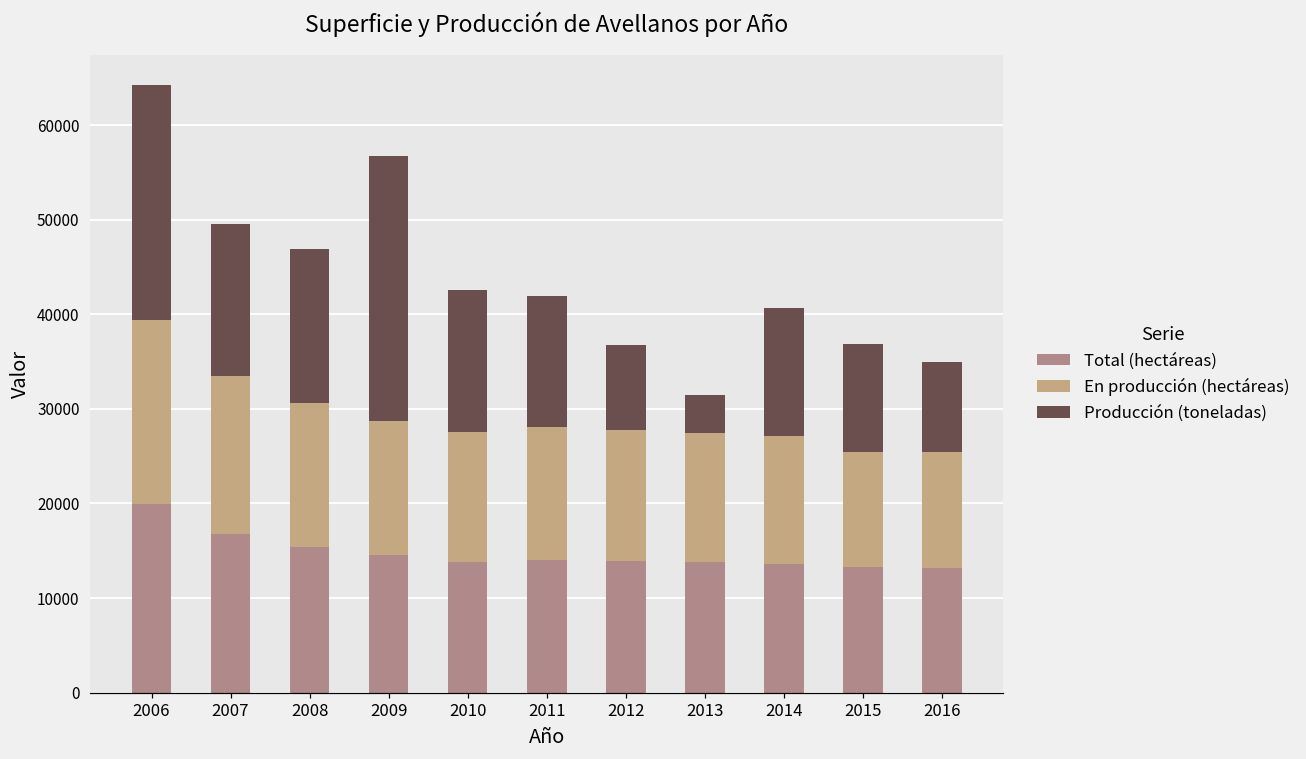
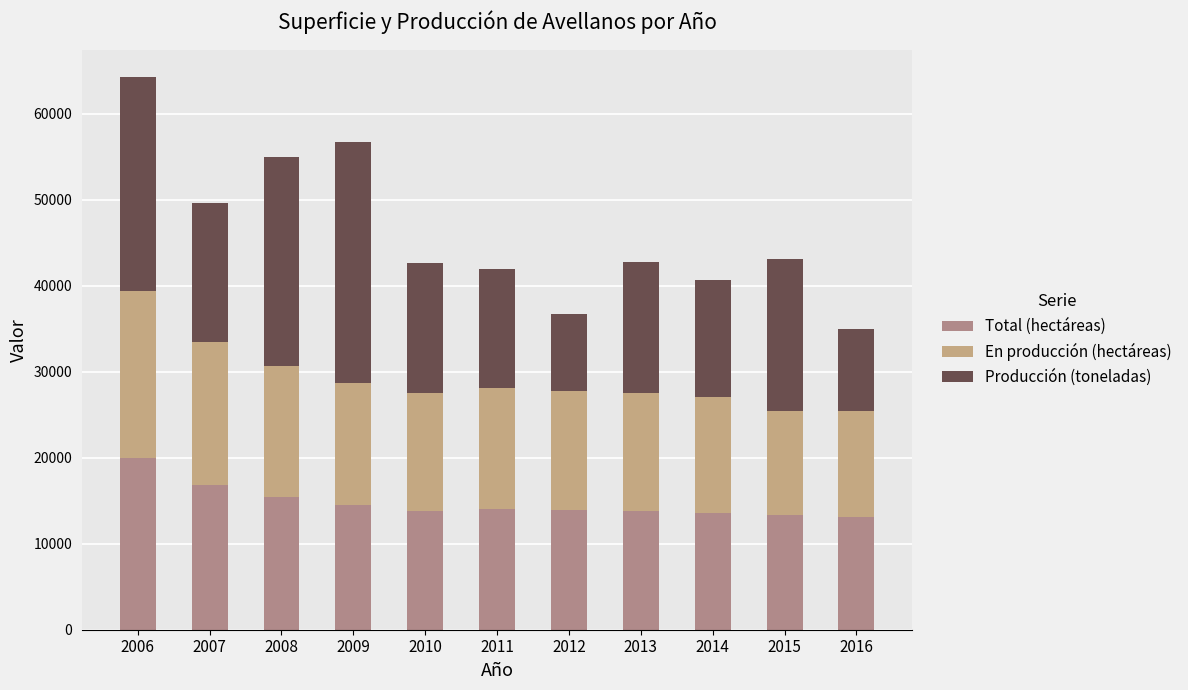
Producción (toneladas), 2008: 16000 -> 24000
Producción (toneladas), 2013: 4000 -> 15000
Producción (toneladas), 2015: 11000 -> 18000
